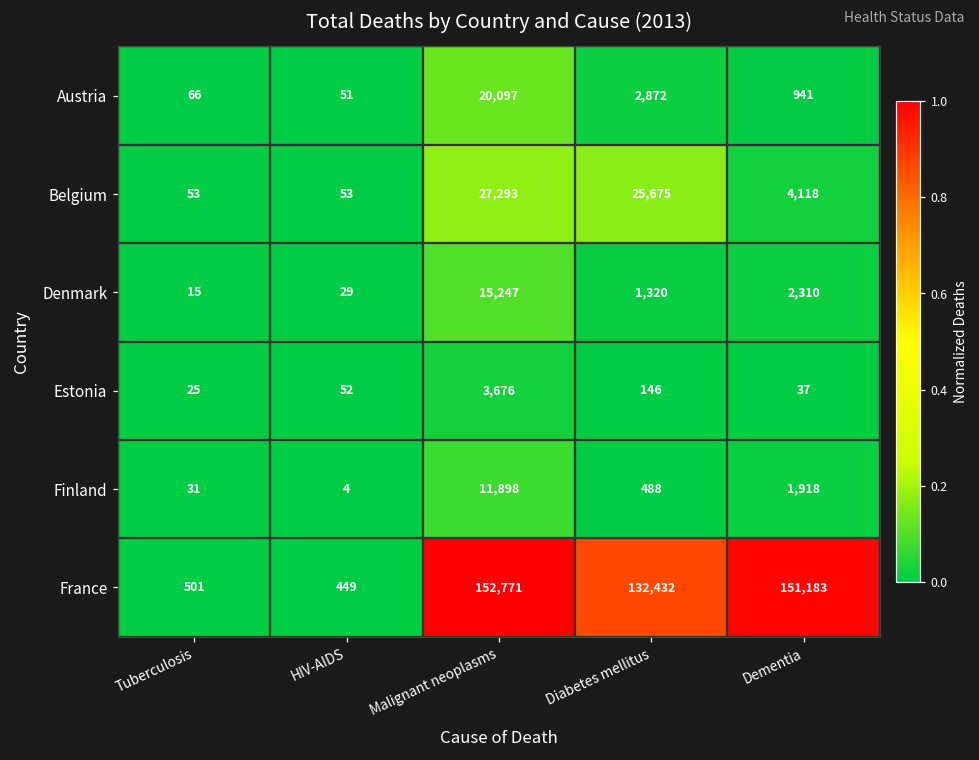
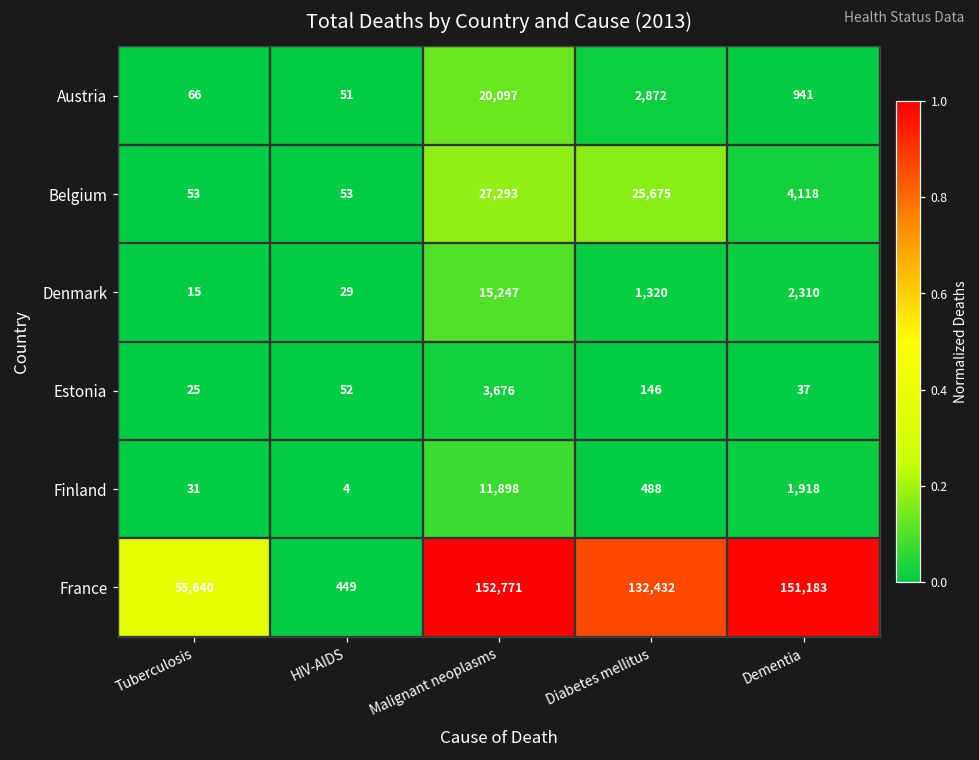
France, Tuberculosis: 501 -> 55,640
